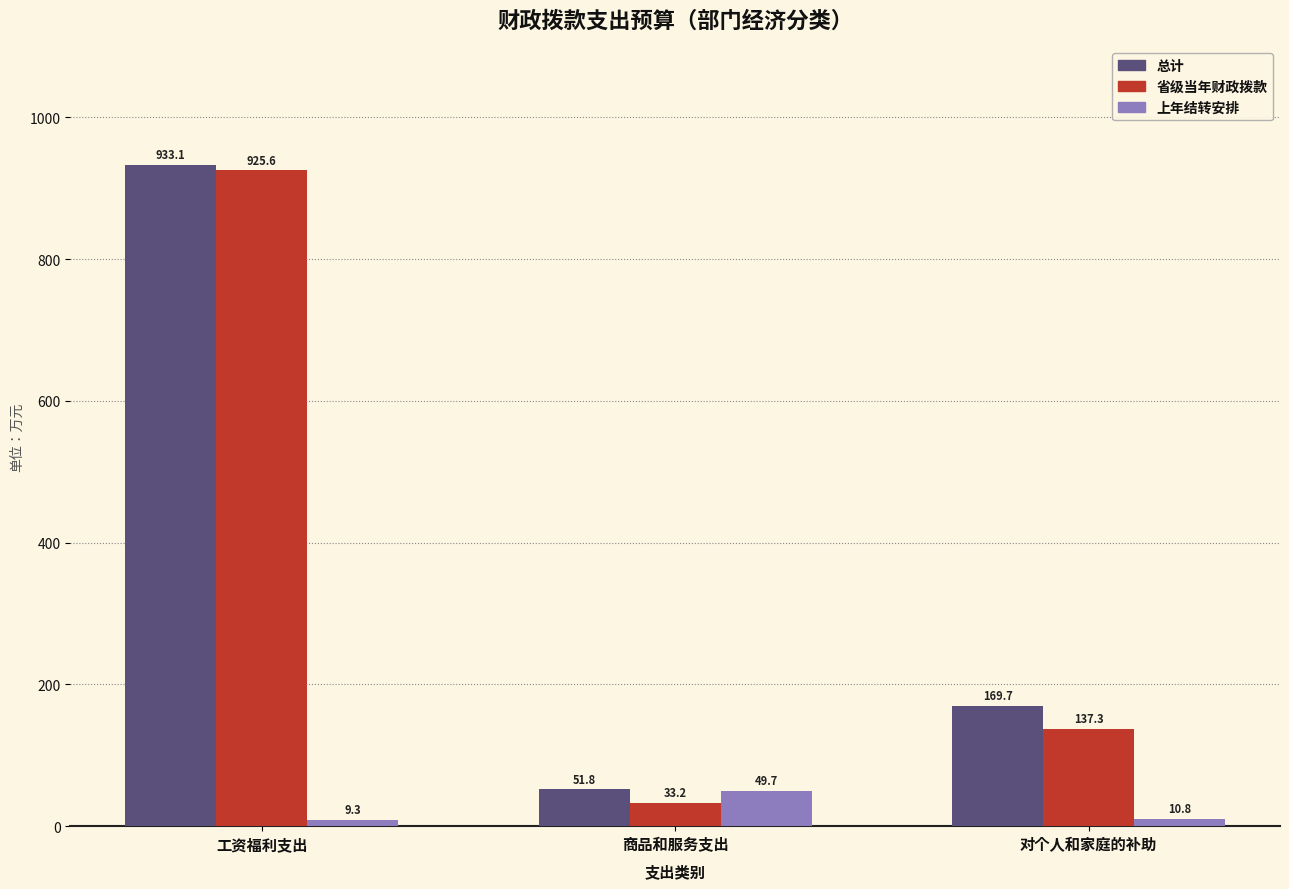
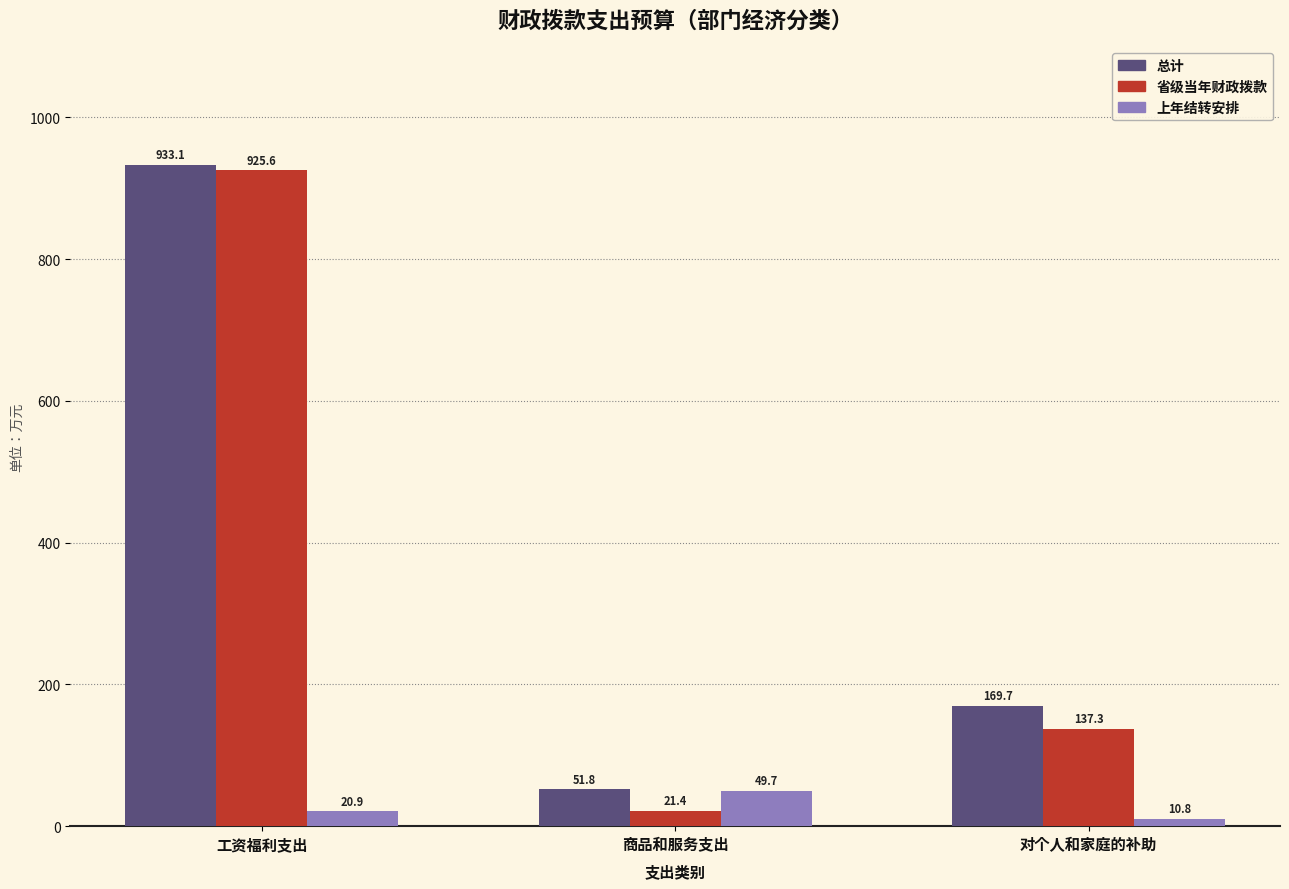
上年结转安排, 工资福利支出: 9.3 -> 20.9
省级当年财政拨款, 商品和服务支出: 33.2 -> 21.4
